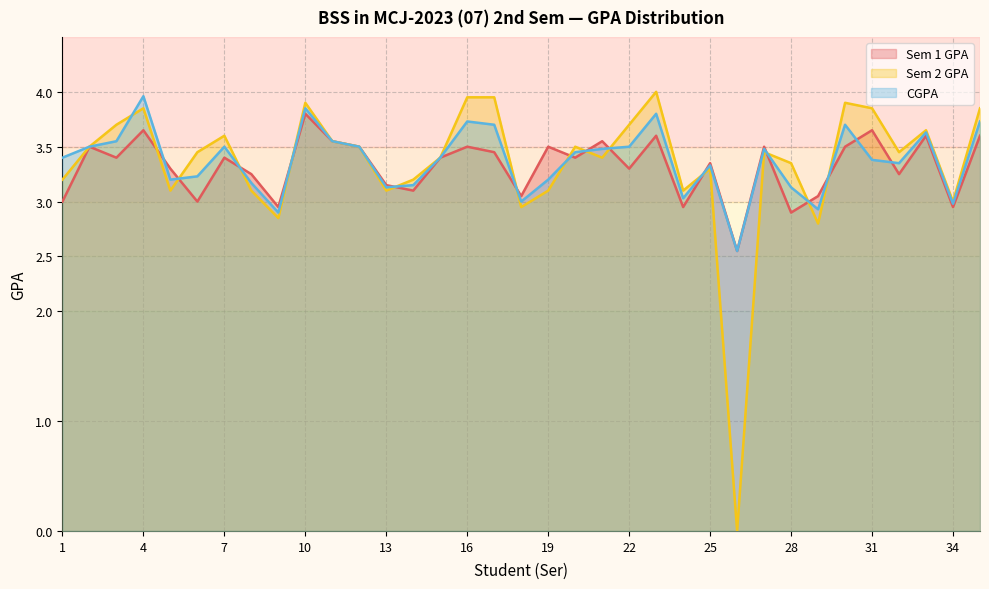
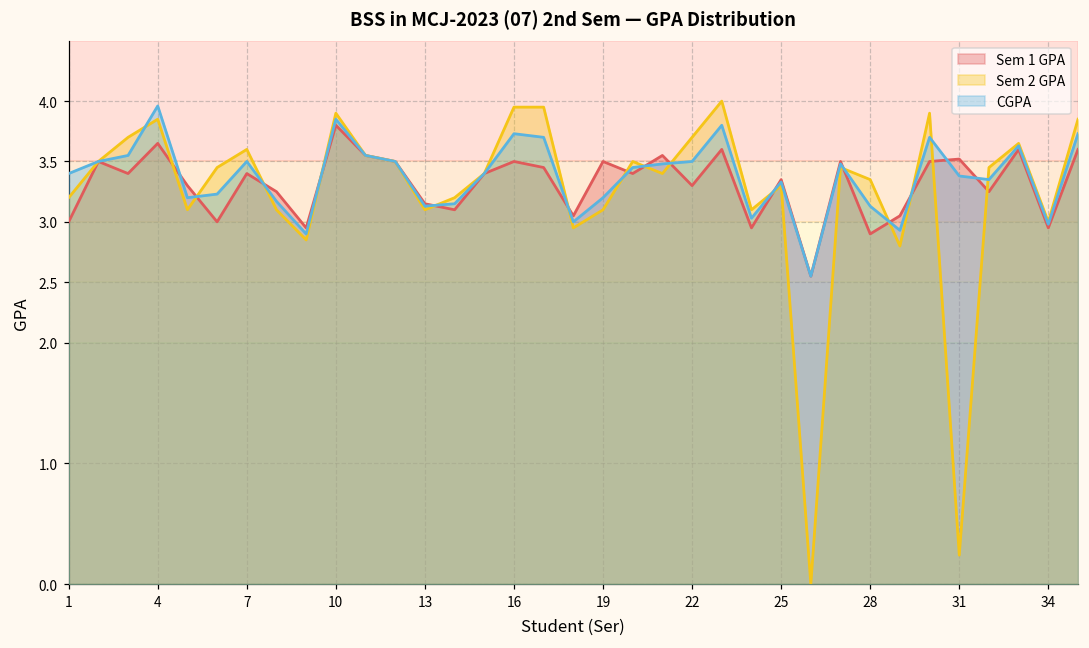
Sem 1 GPA, 31: 3.65 -> 3.52
Sem 2 GPA, 31: 3.85 -> 0.24
